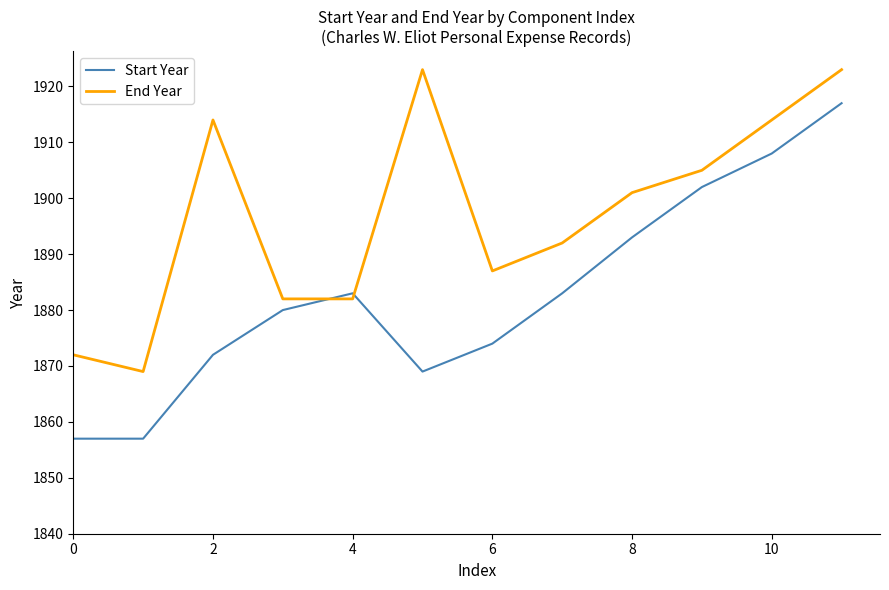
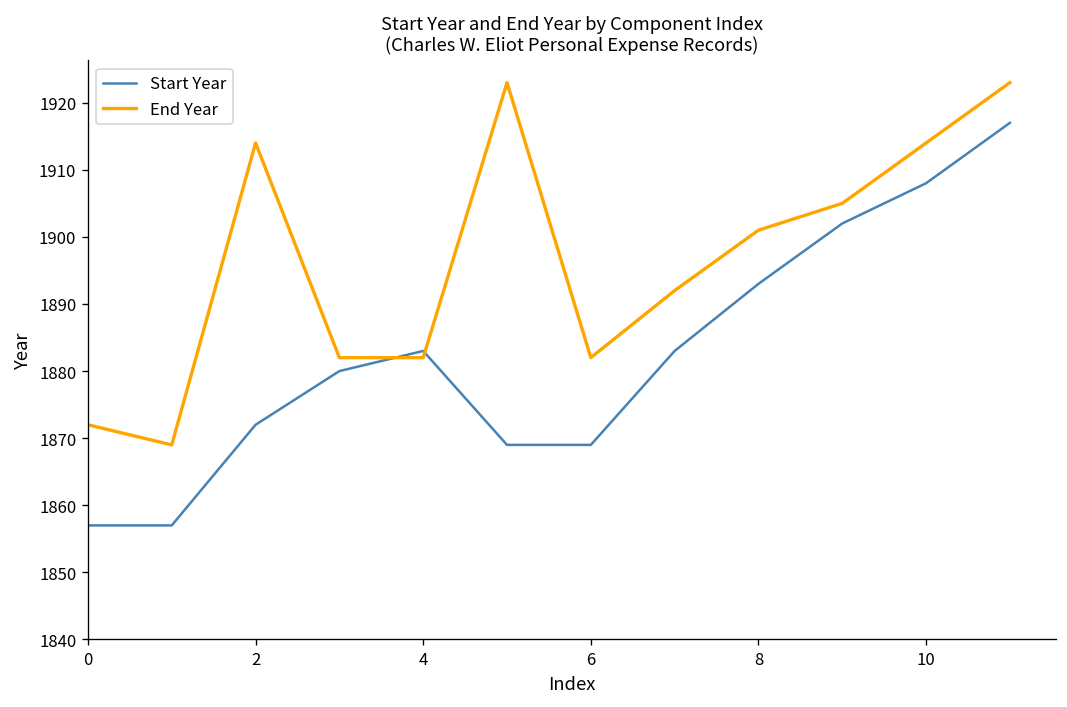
Start Year, 6: 1874 -> 1869
End Year, 6: 1887 -> 1882
